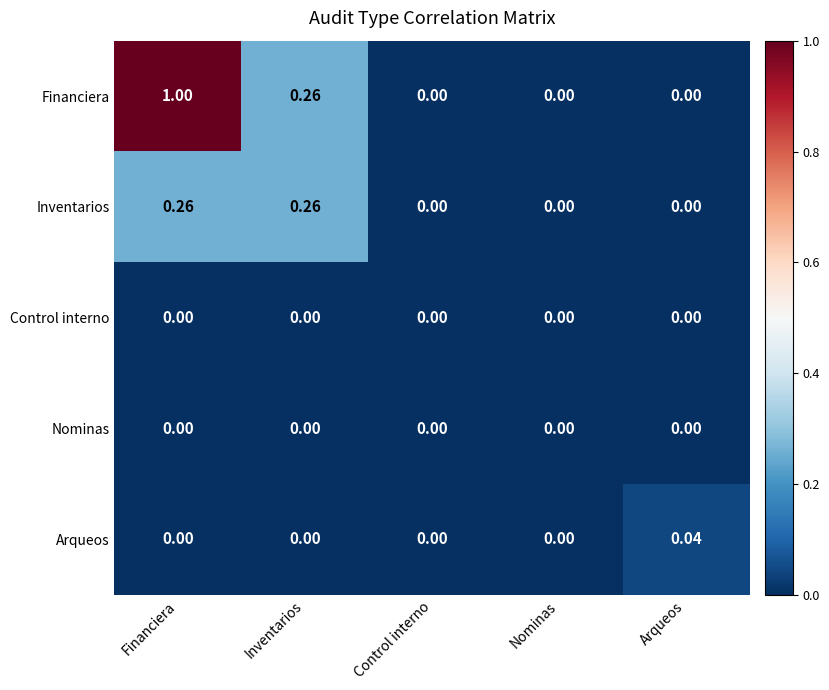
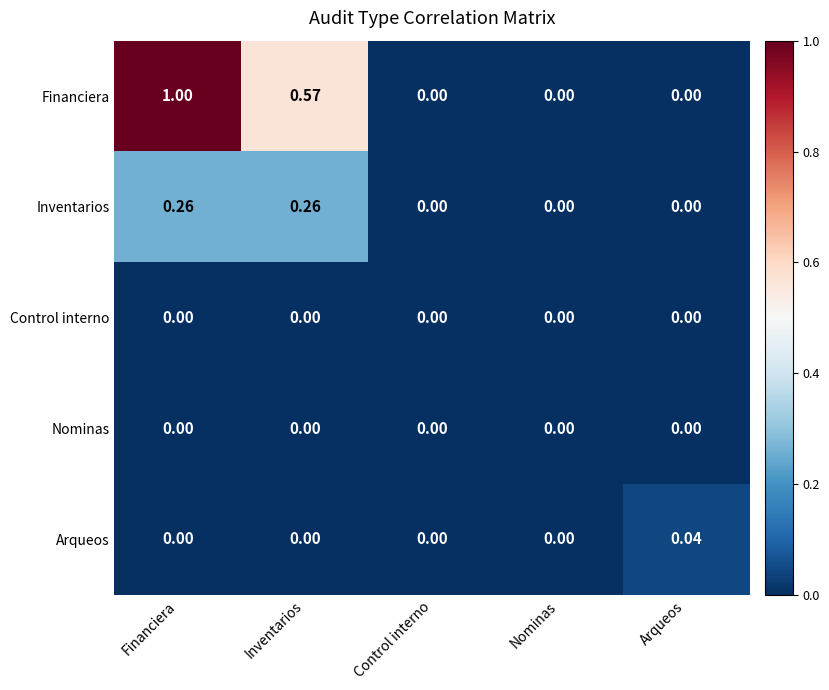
Financiera, Inventarios: 0.26 -> 0.57
